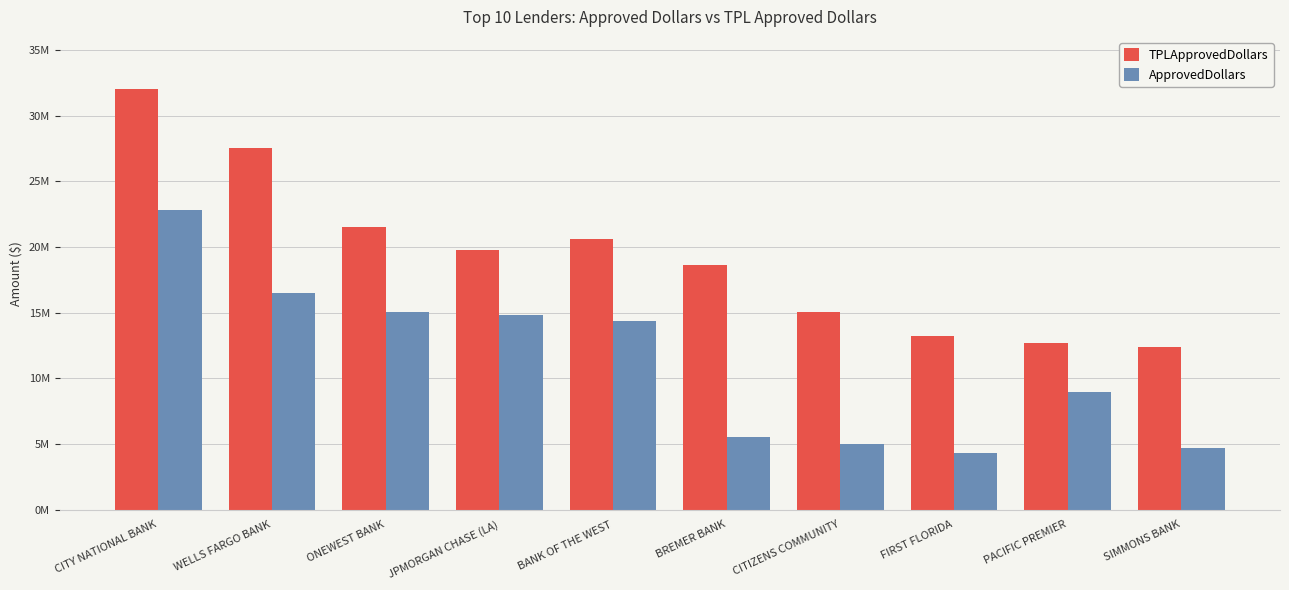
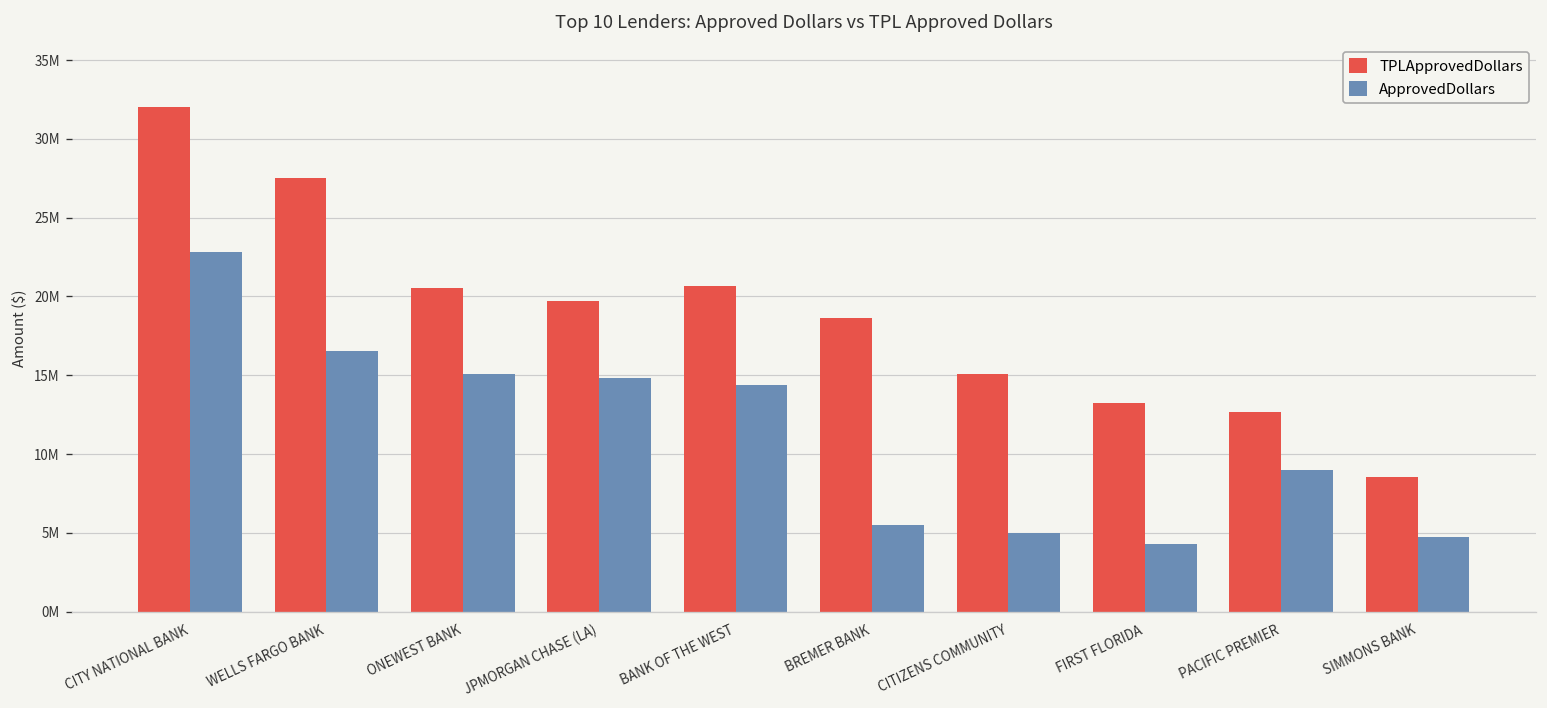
TPLApprovedDollars, ONEWEST BANK: 21500000 -> 20600000
TPLApprovedDollars, SIMMONS BANK: 12400000 -> 8500000
